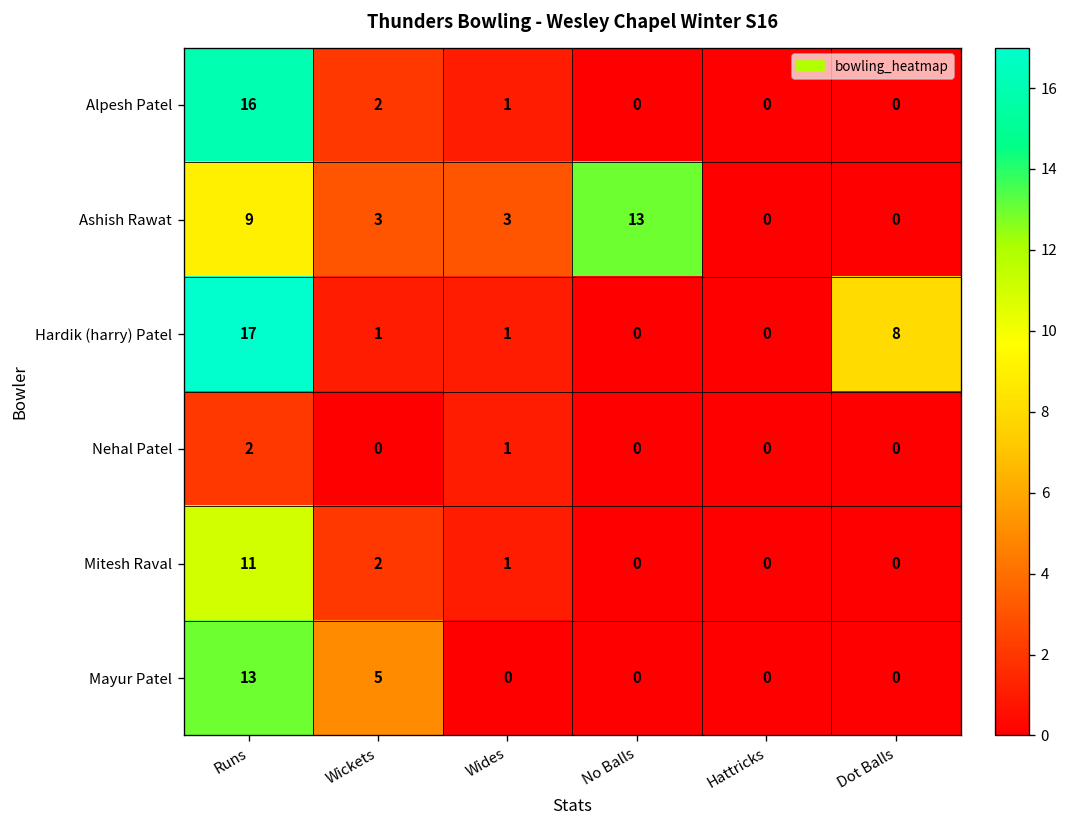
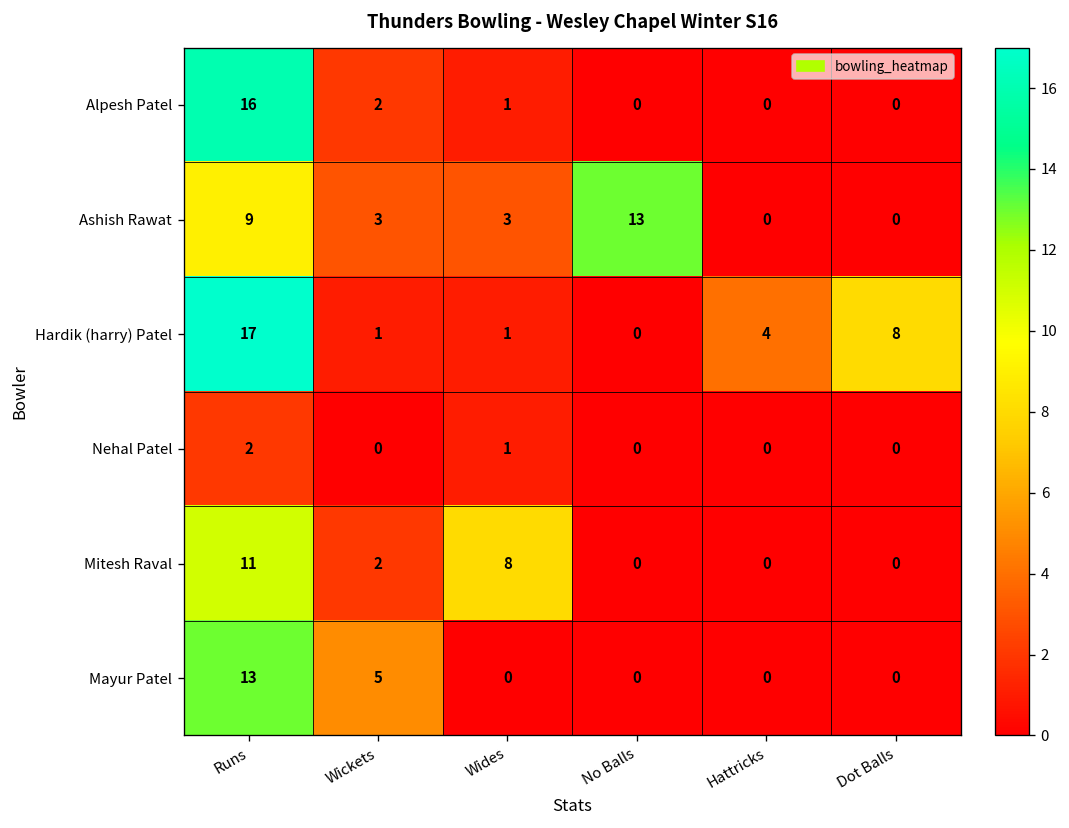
Hardik (harry) Patel, Hattricks: 0 -> 4
Mitesh Raval, Wides: 1 -> 8
